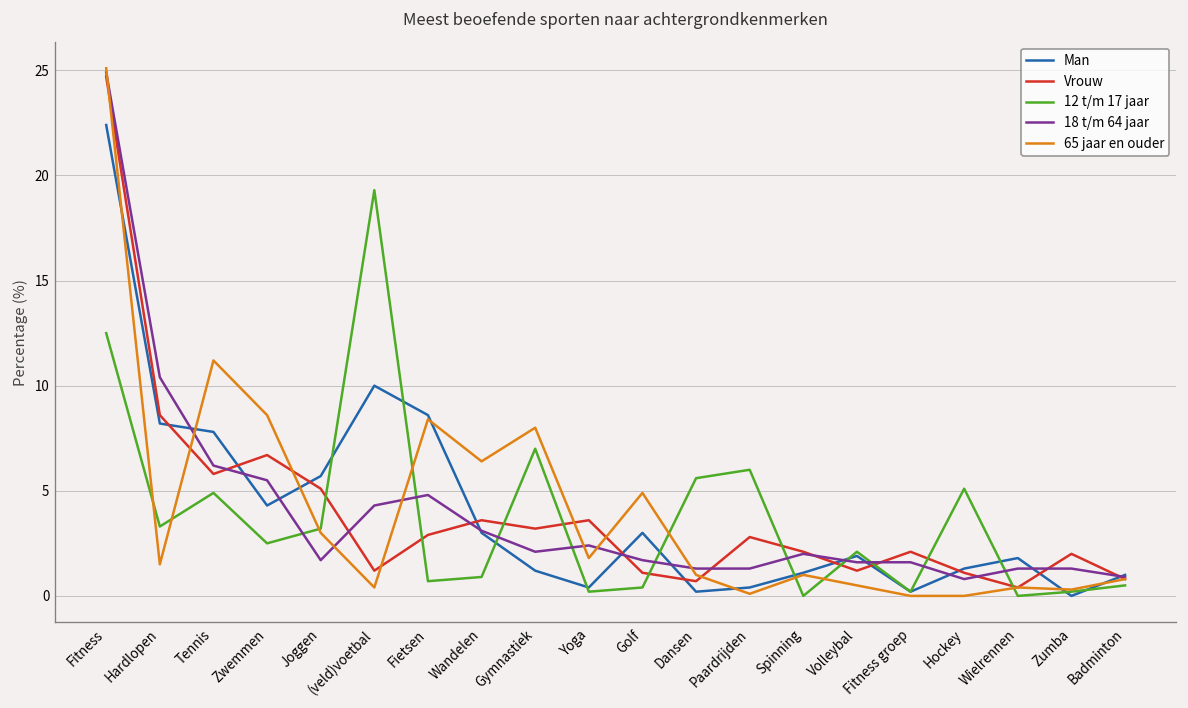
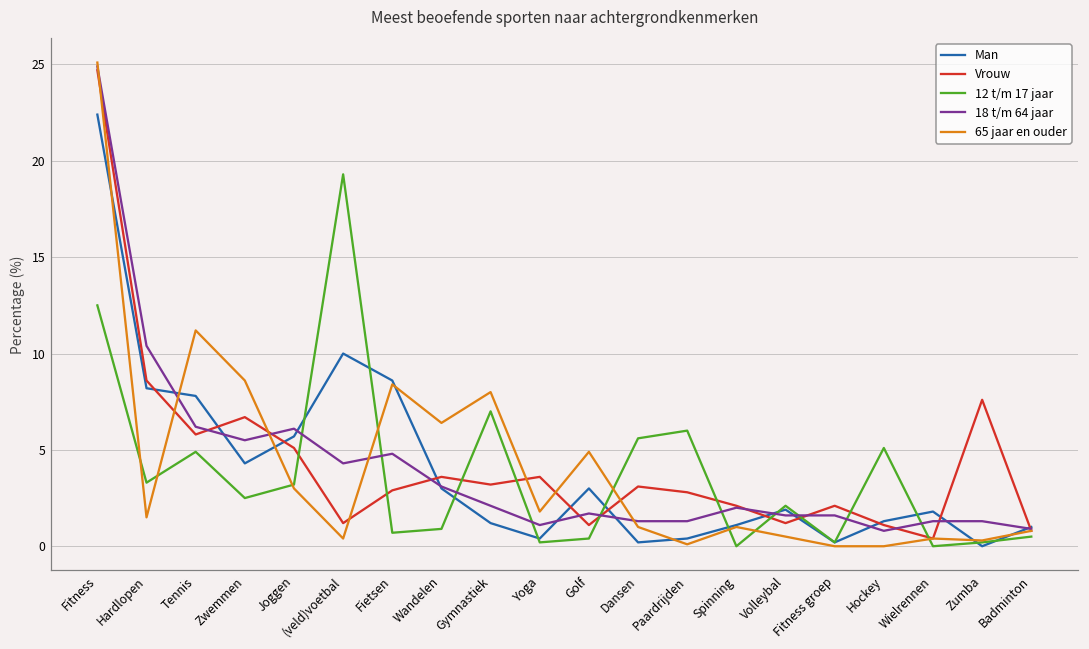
18 t/m 64 jaar, Joggen: 1.7 -> 6.1
18 t/m 64 jaar, Yoga: 2.4 -> 1.1
Vrouw, Dansen: 0.7 -> 3.1
Vrouw, Zumba: 2.0 -> 7.6
